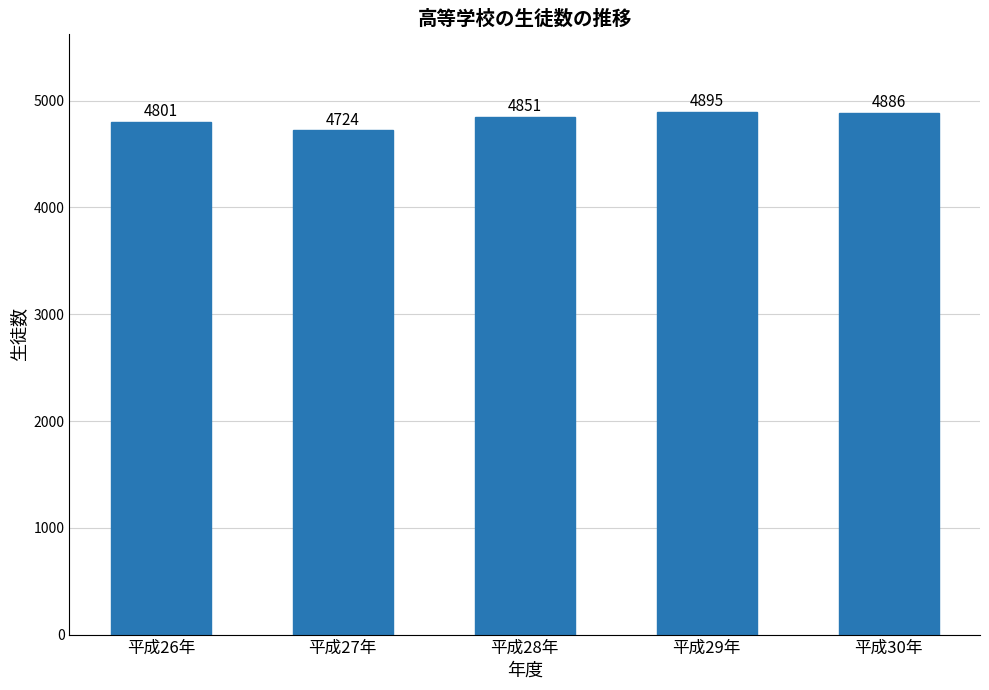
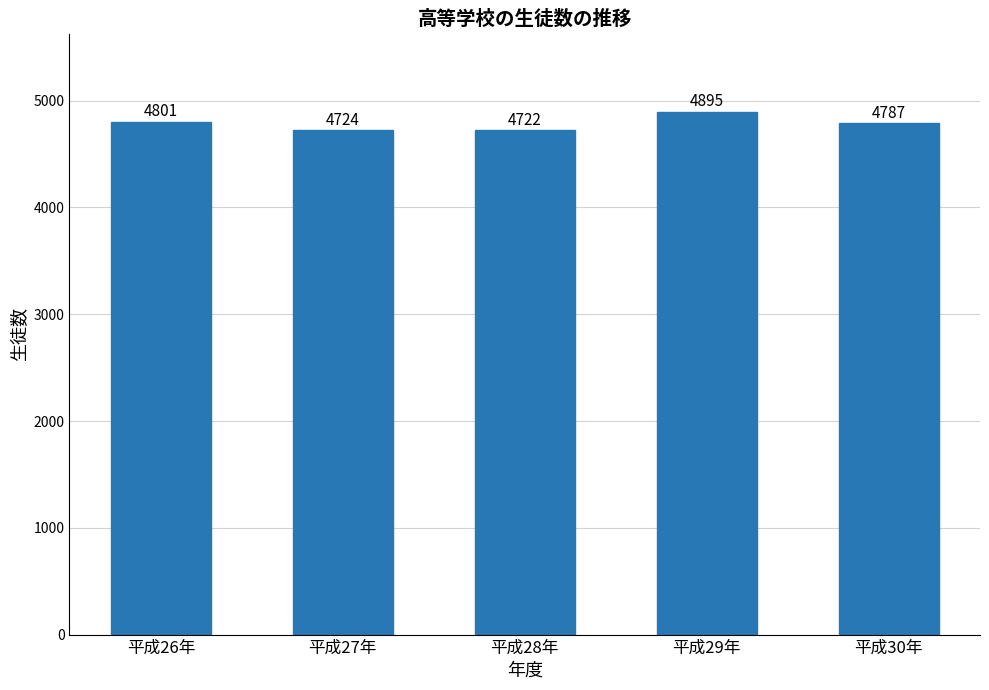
平成28年: 4851 -> 4722
平成30年: 4886 -> 4787
